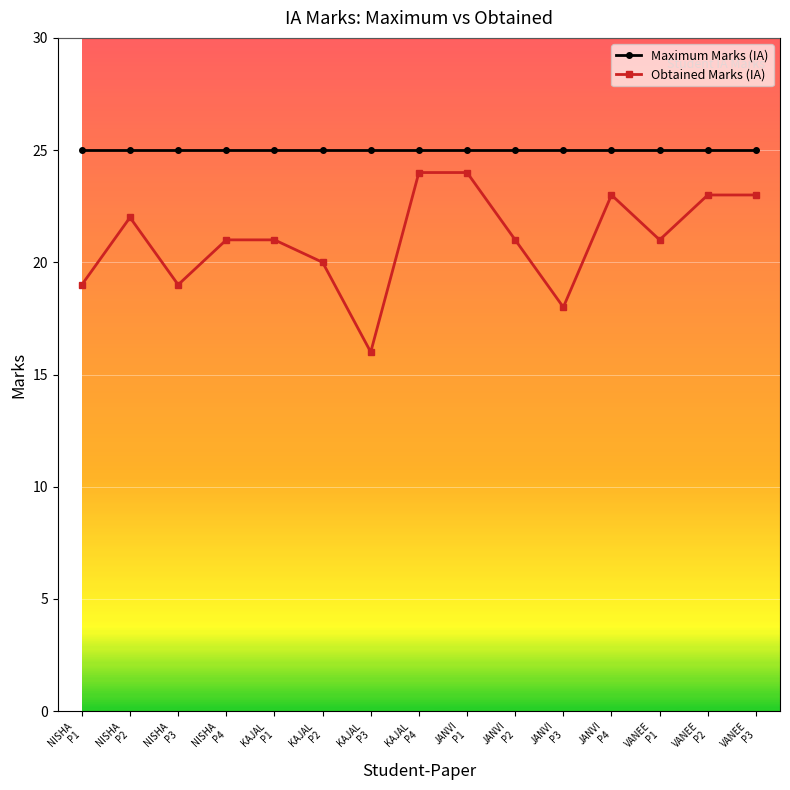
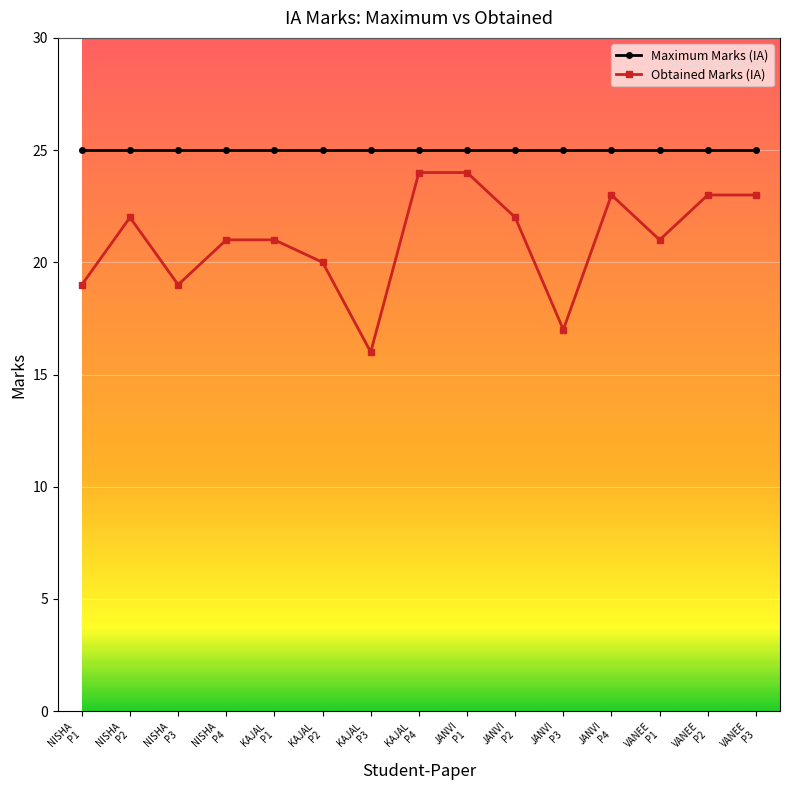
Obtained Marks (IA), JANVI P2: 21 -> 22
Obtained Marks (IA), JANVI P3: 18 -> 17
